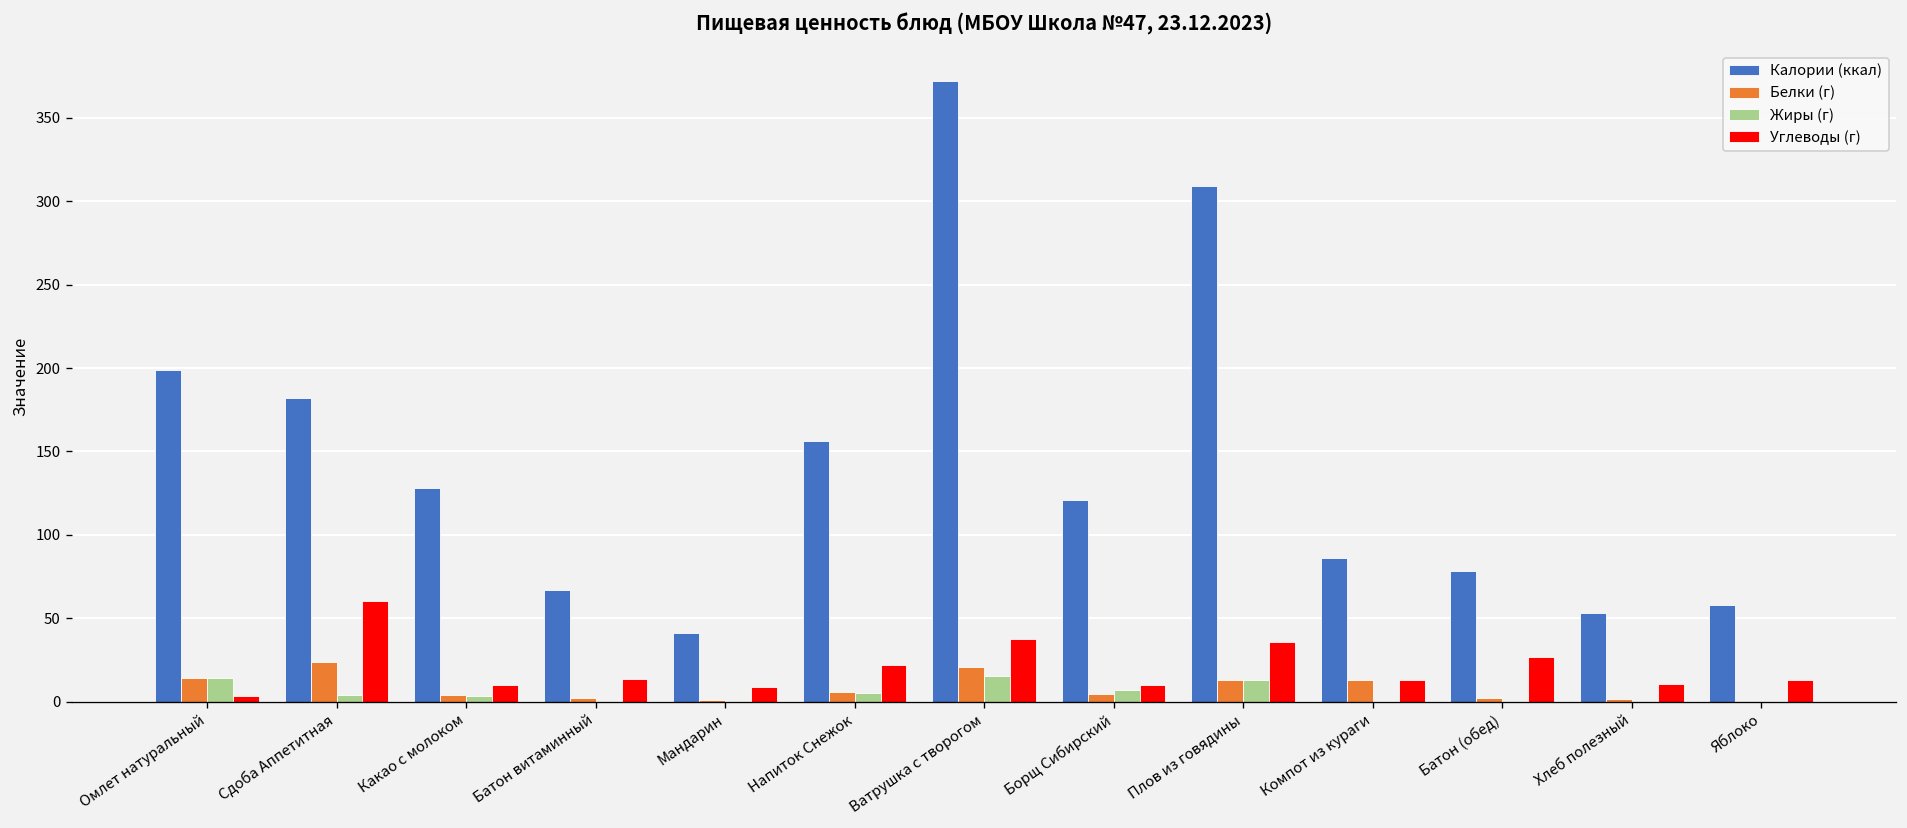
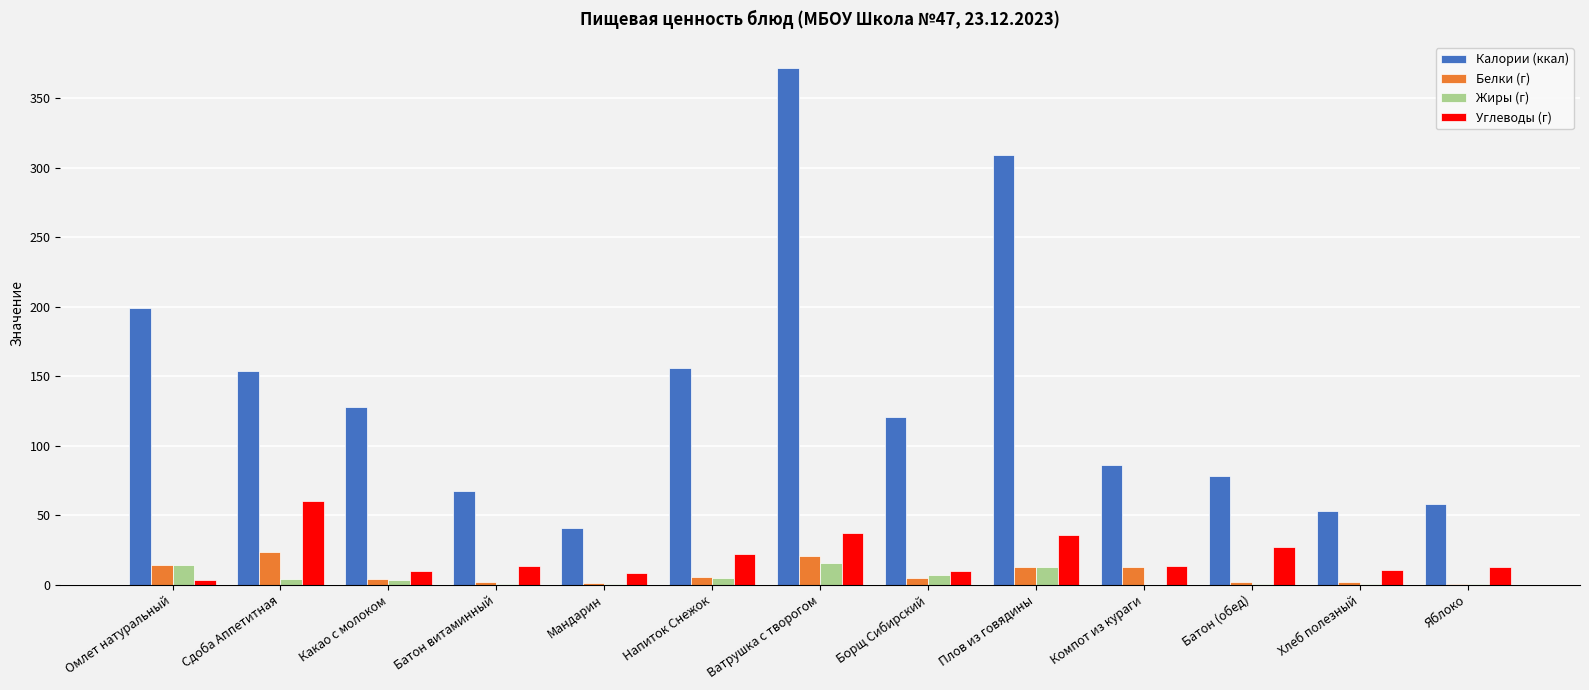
Калории (ккал), Сдоба Аппетитная: 182 -> 154
